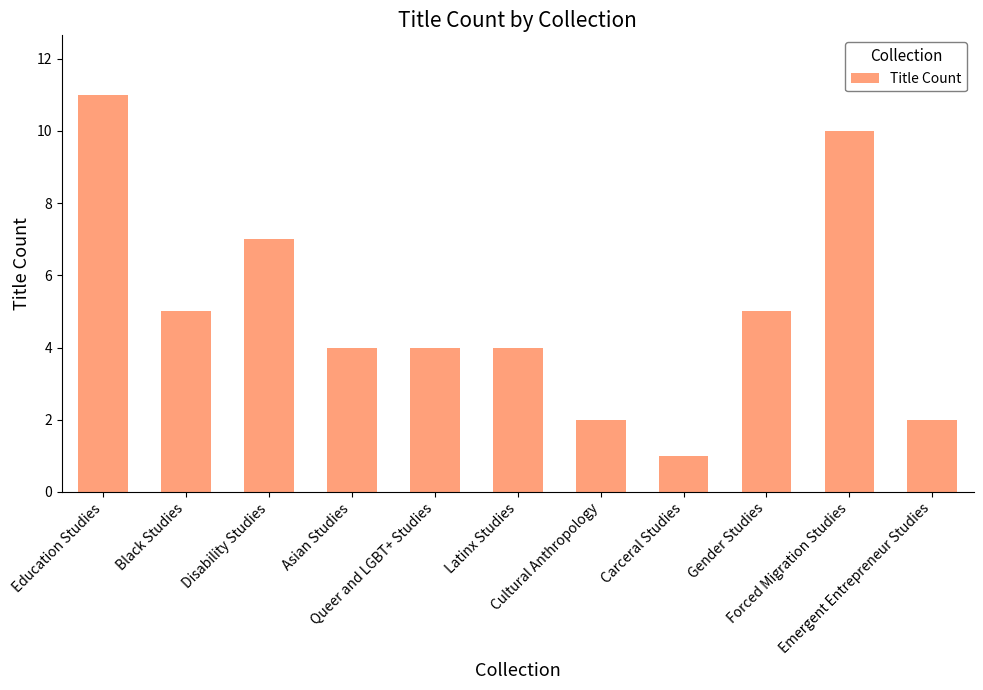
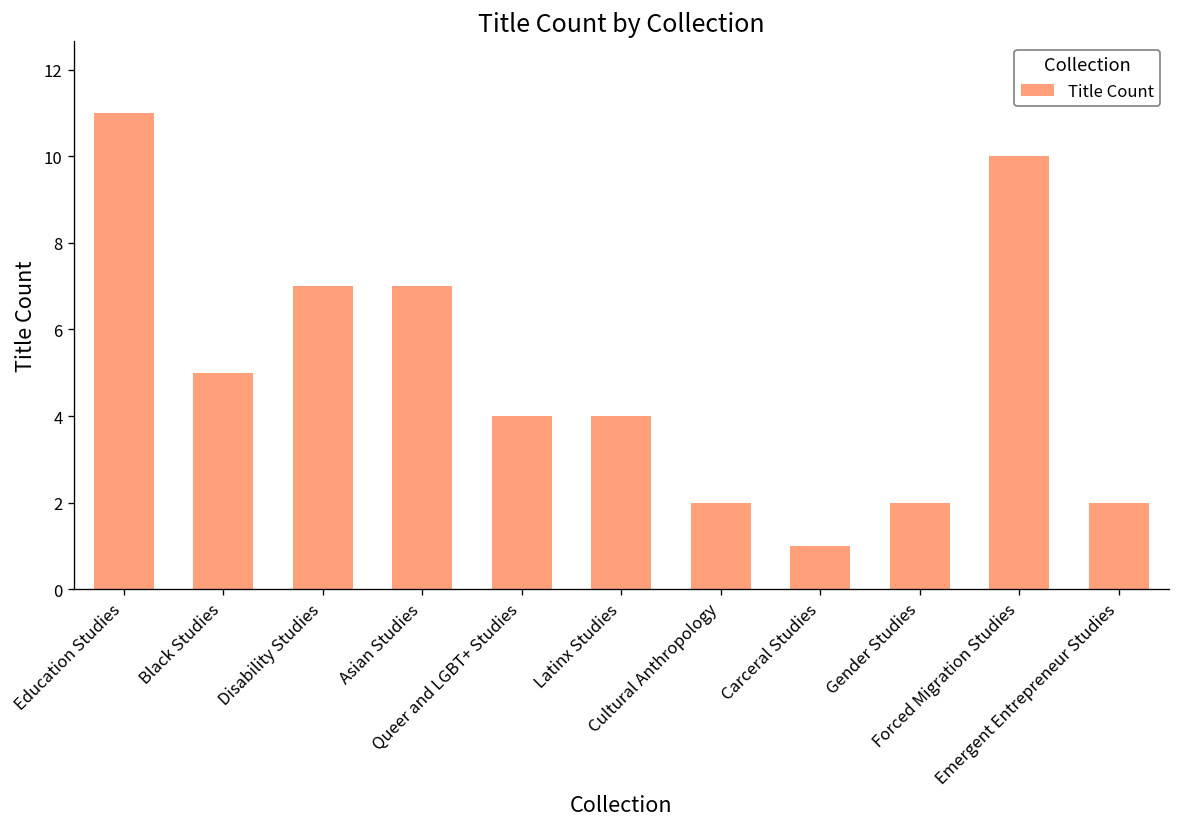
Asian Studies: 4 -> 7
Gender Studies: 5 -> 2
